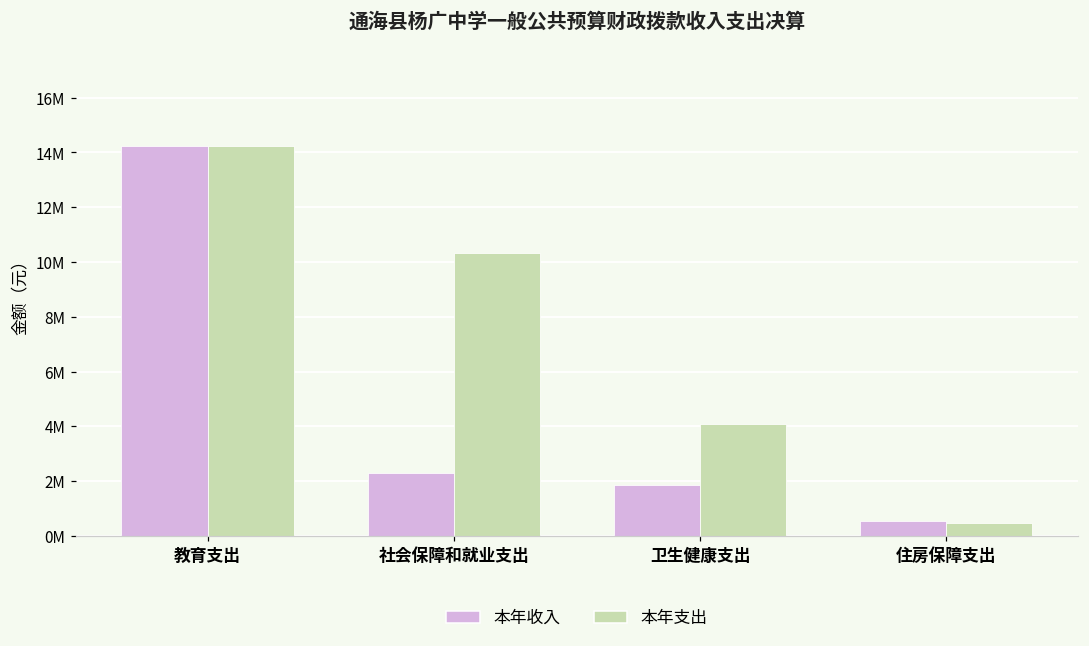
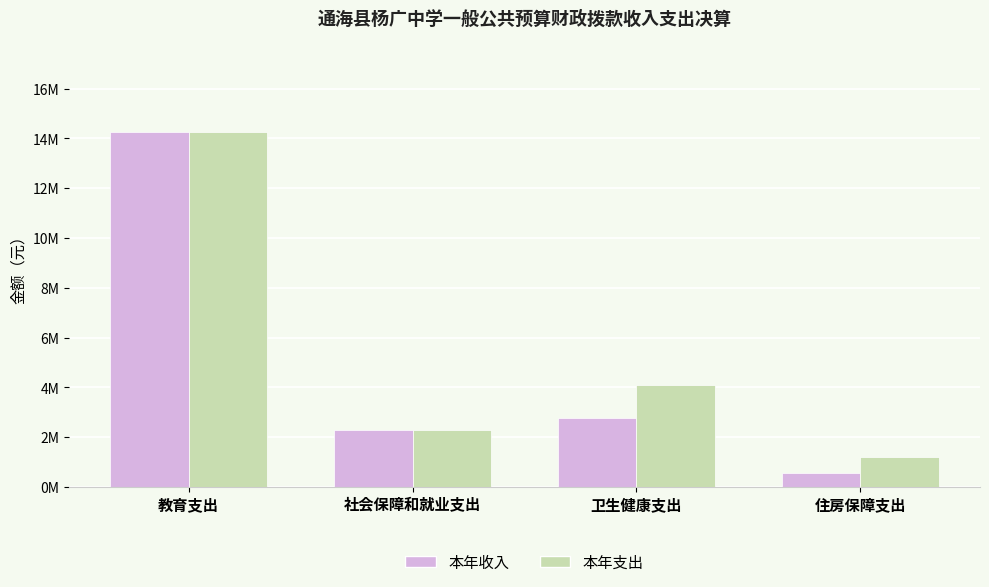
本年支出, 社会保障和就业支出: 10300000 -> 2300000
本年收入, 卫生健康支出: 1900000 -> 2800000
本年支出, 住房保障支出: 500000 -> 1200000
